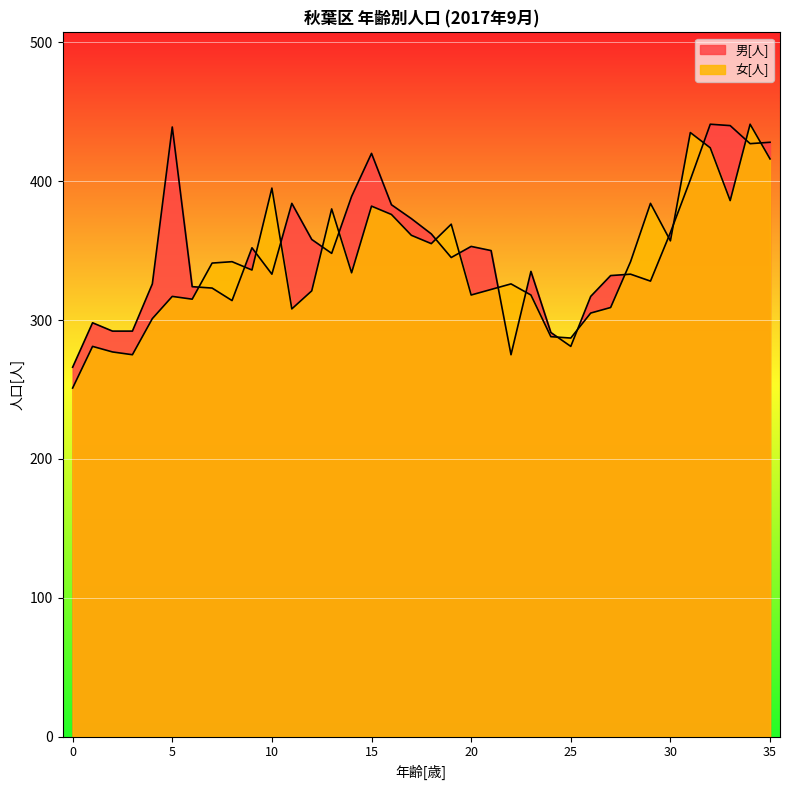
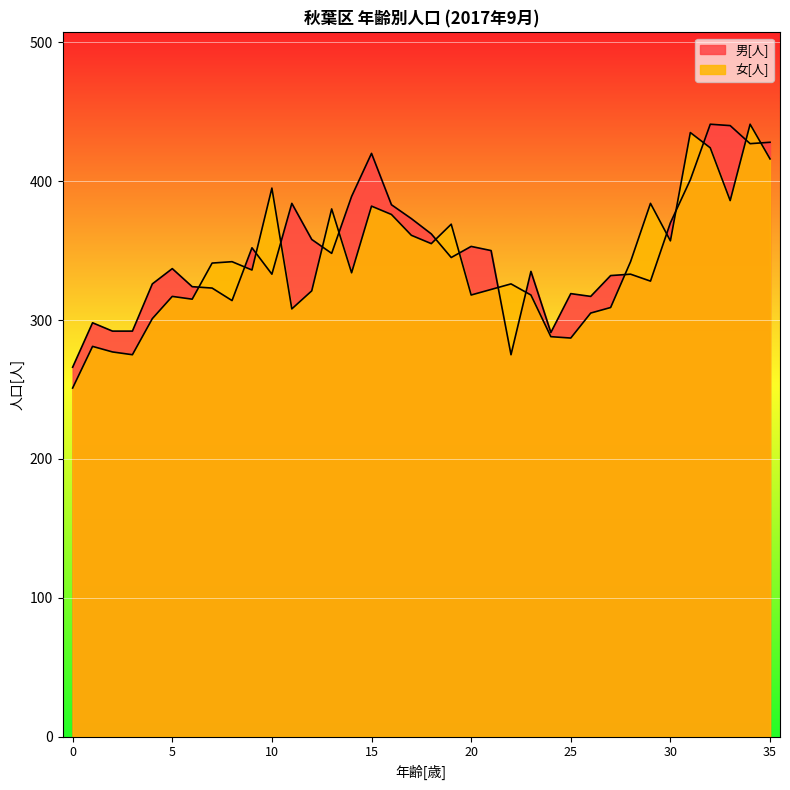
男[人], 5: 439 -> 337
男[人], 25: 281 -> 319
男[人], 30: 363 -> 370
